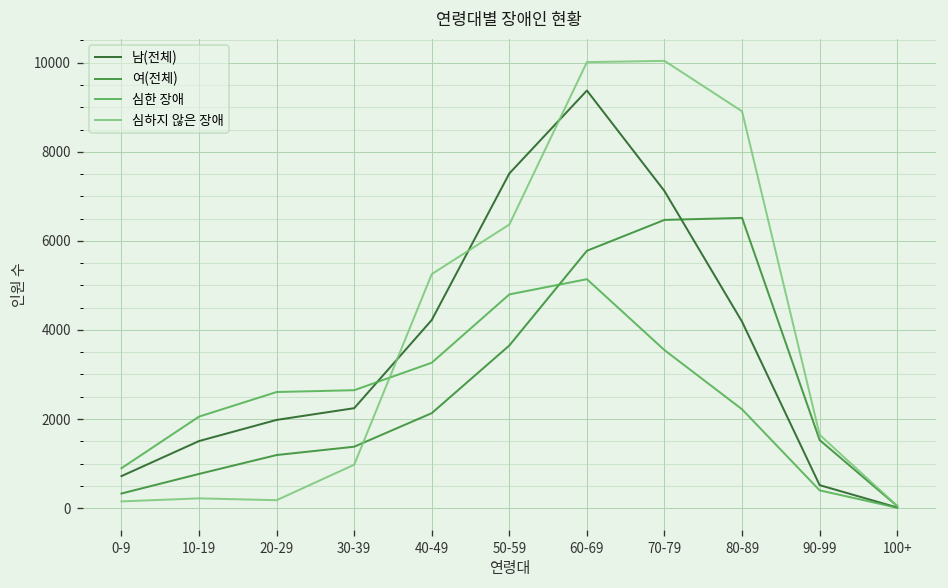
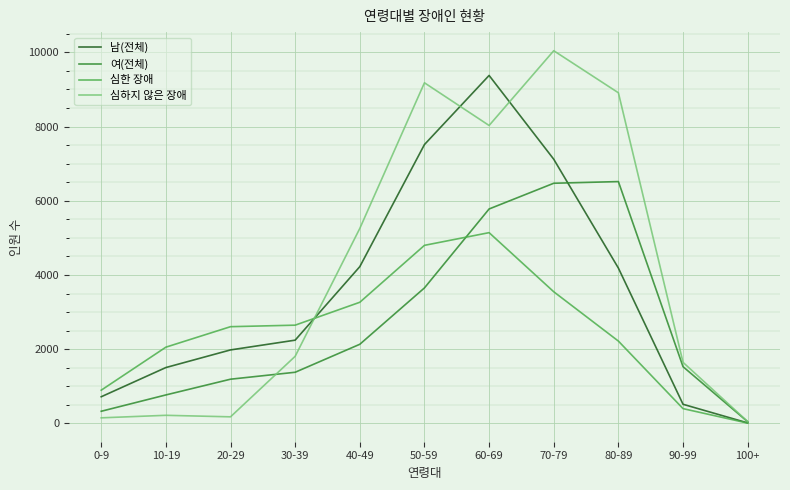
심하지 않은 장애, 30-39: 1000 -> 1800
심하지 않은 장애, 50-59: 6400 -> 9200
심하지 않은 장애, 60-69: 10000 -> 8000
